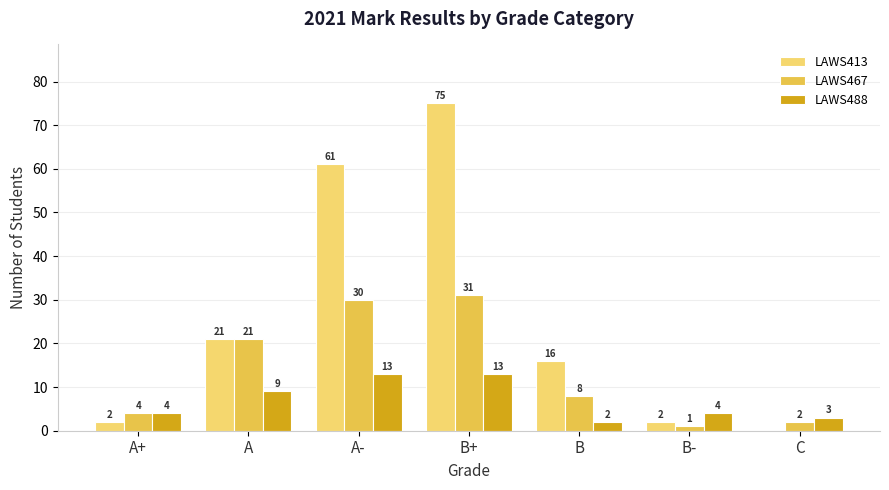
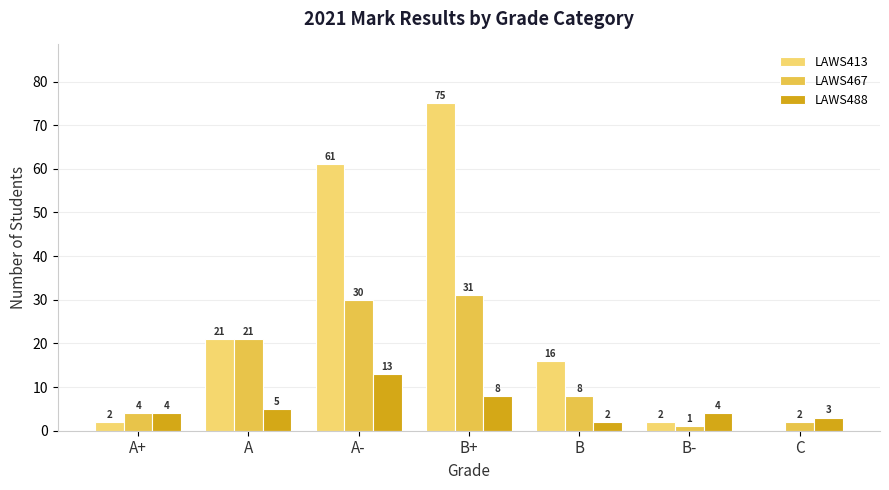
LAWS488, A: 9 -> 5
LAWS488, B+: 13 -> 8
